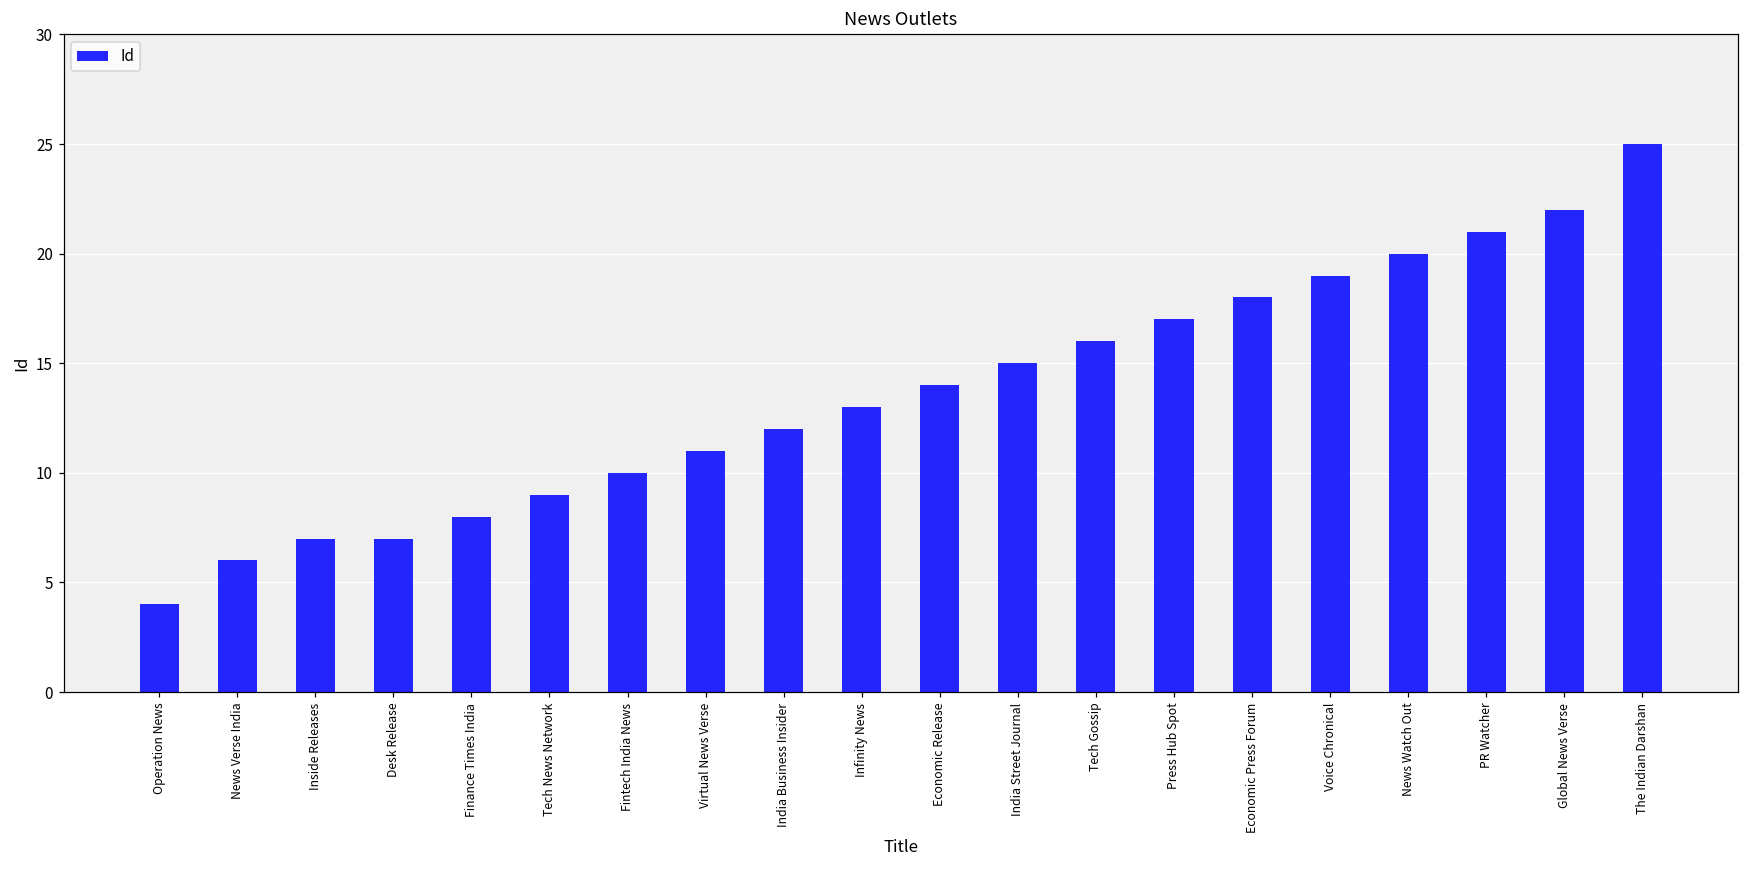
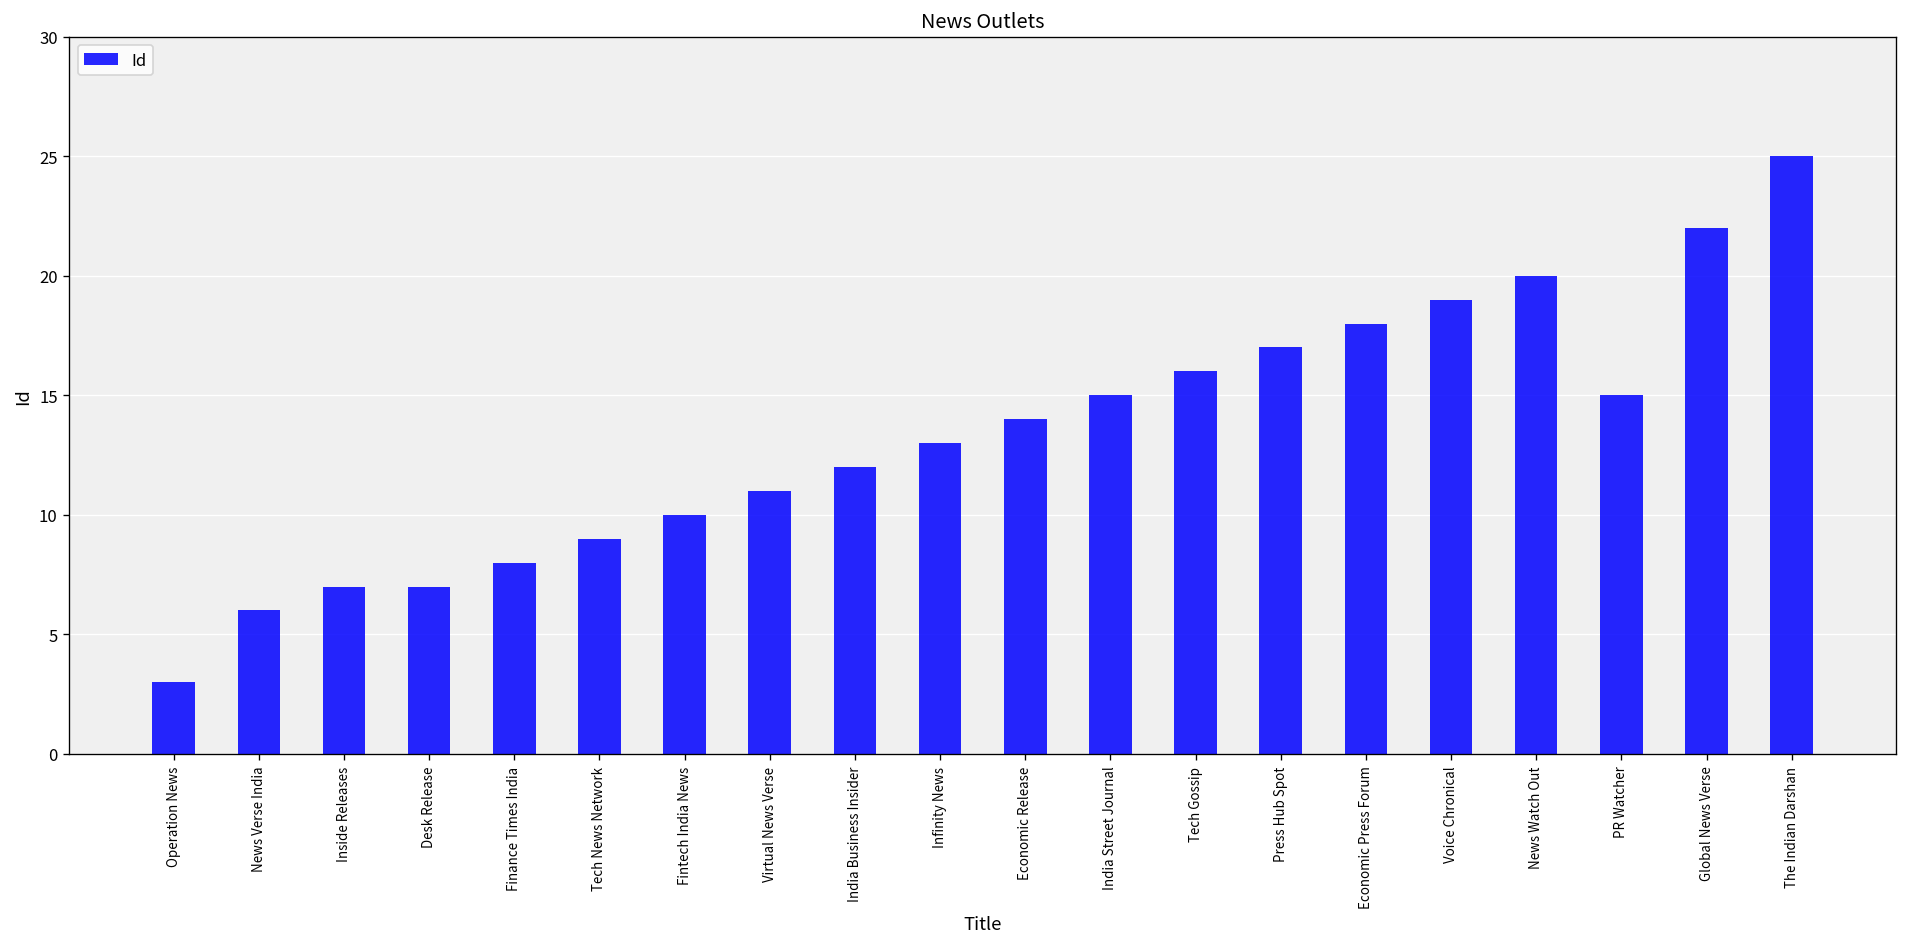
Operation News: 4 -> 3
PR Watcher: 21 -> 15
